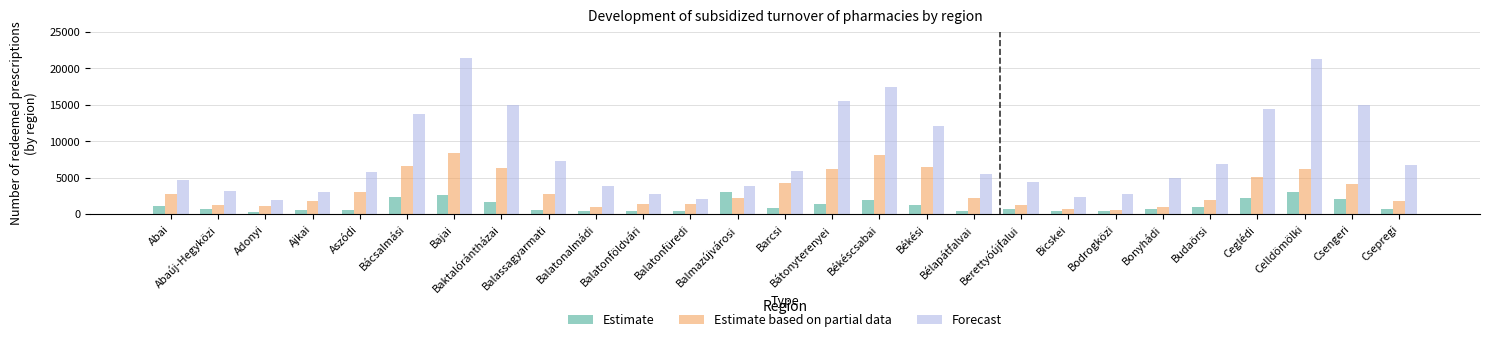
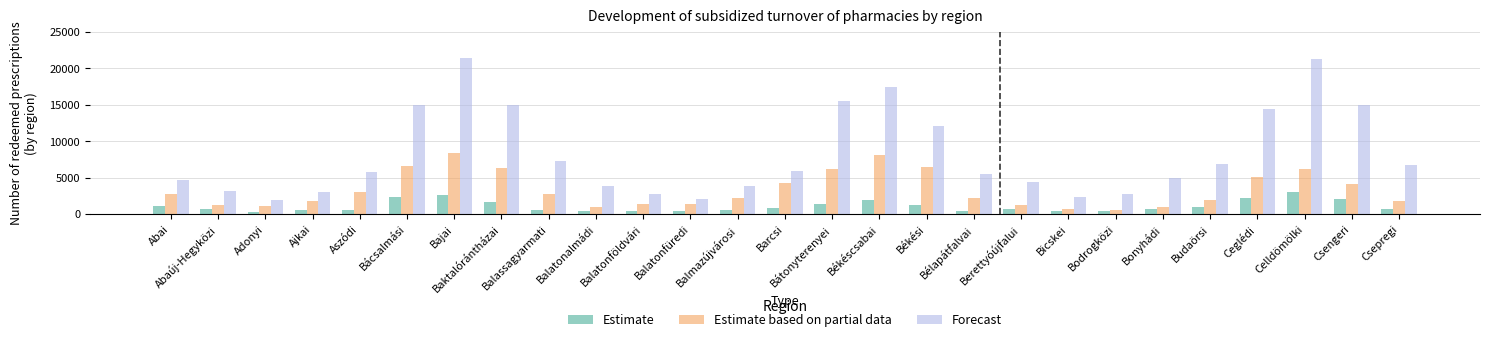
Forecast, Bácsalmási: 14000 -> 15000
Estimate, Balmazújvárosi: 3000 -> 1000
